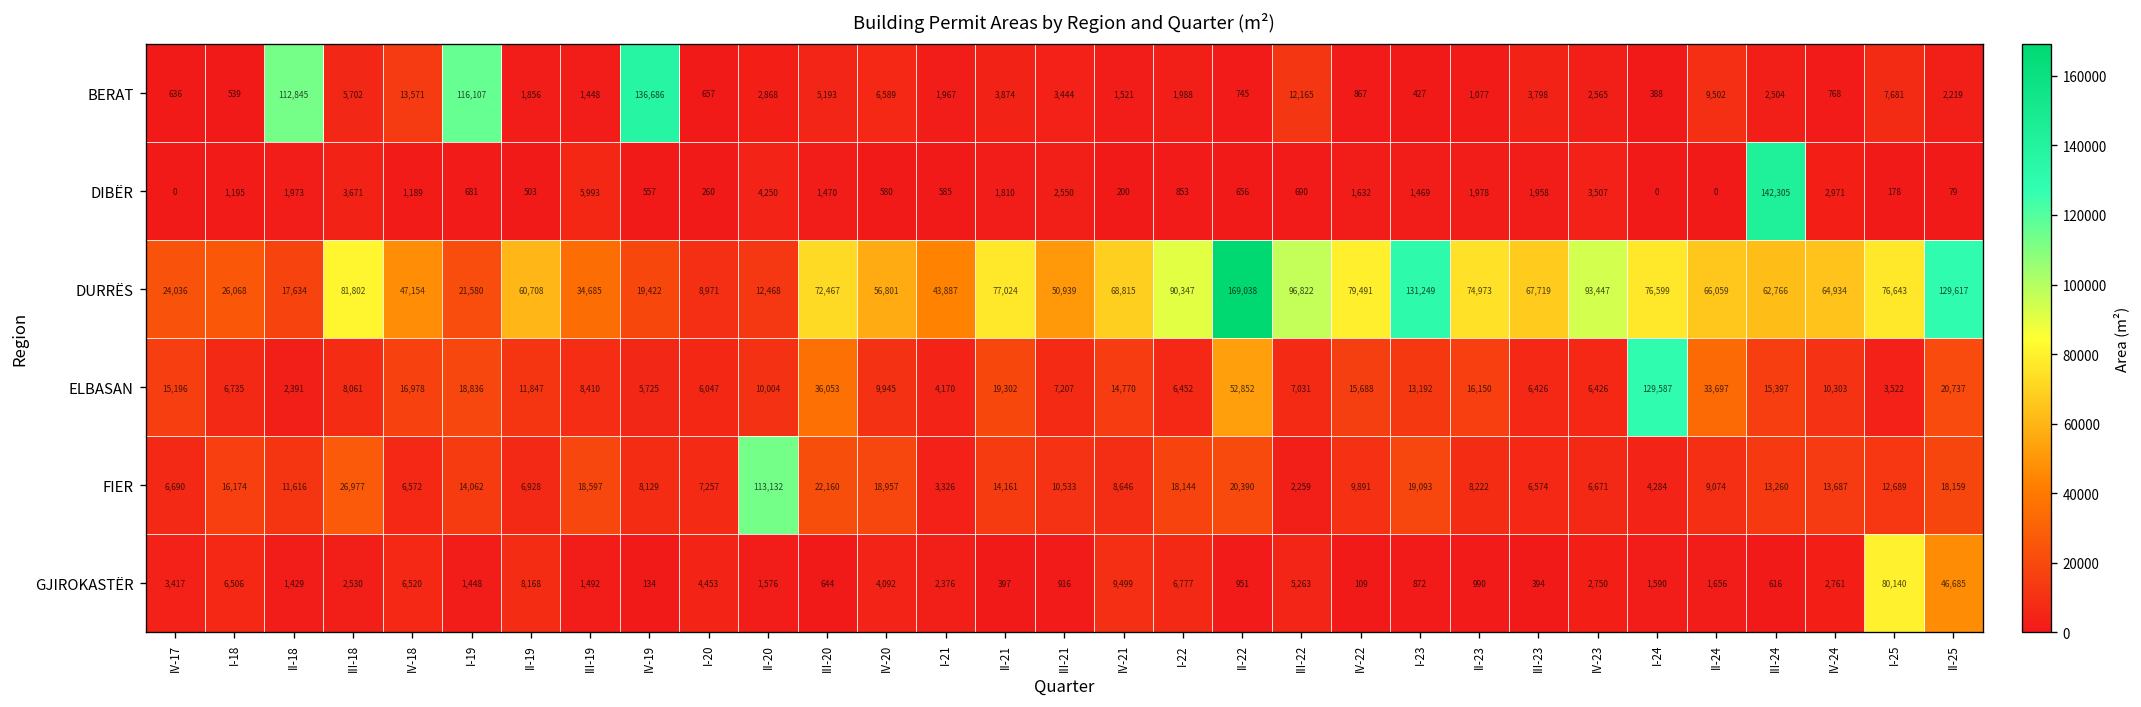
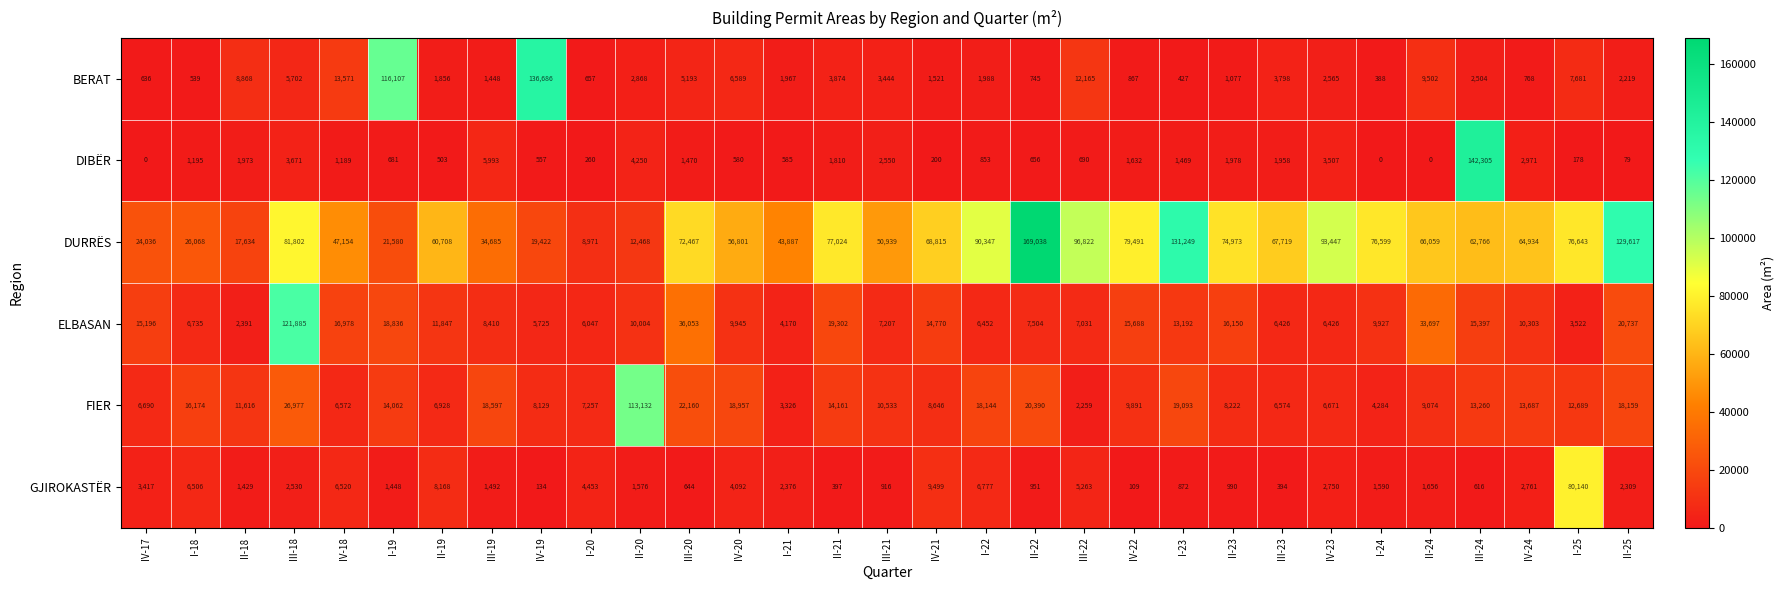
BERAT, II-18: 112,845 -> 8,868
ELBASAN, III-18: 8,061 -> 121,885
ELBASAN, II-22: 52,852 -> 7,504
ELBASAN, I-24: 129,587 -> 9,927
GJIROKASTËR, II-25: 46,685 -> 2,309
